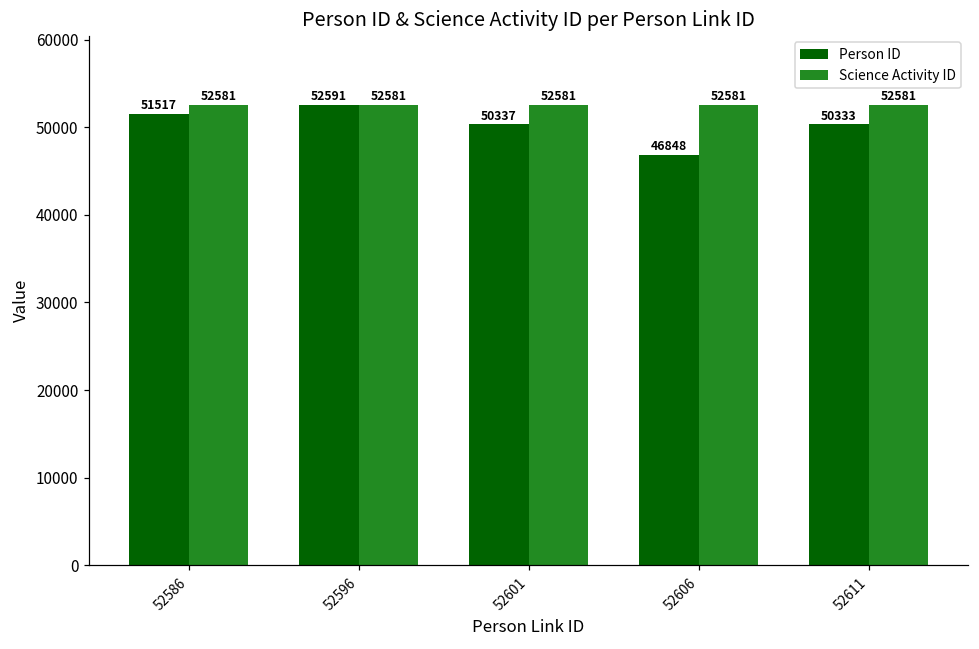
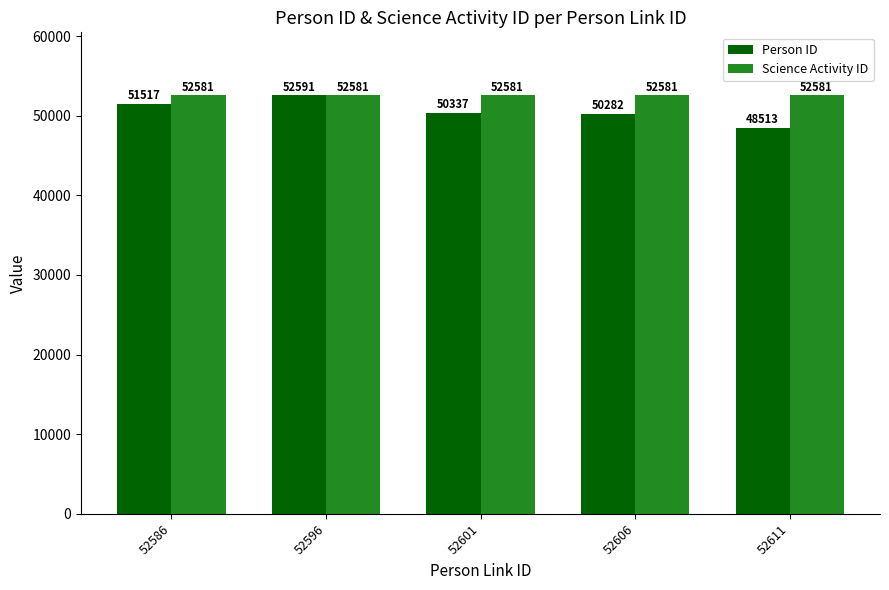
Person ID, 52606: 46848 -> 50282
Person ID, 52611: 50333 -> 48513
